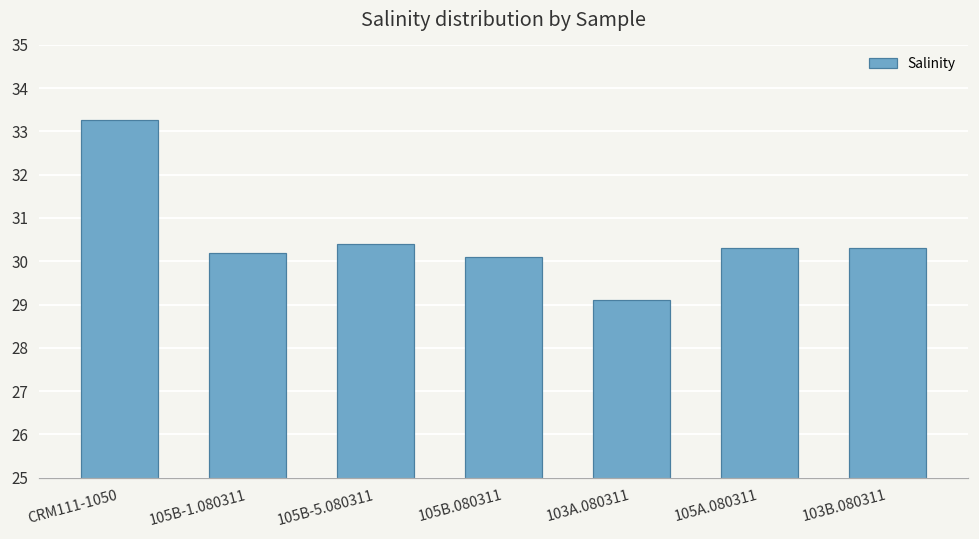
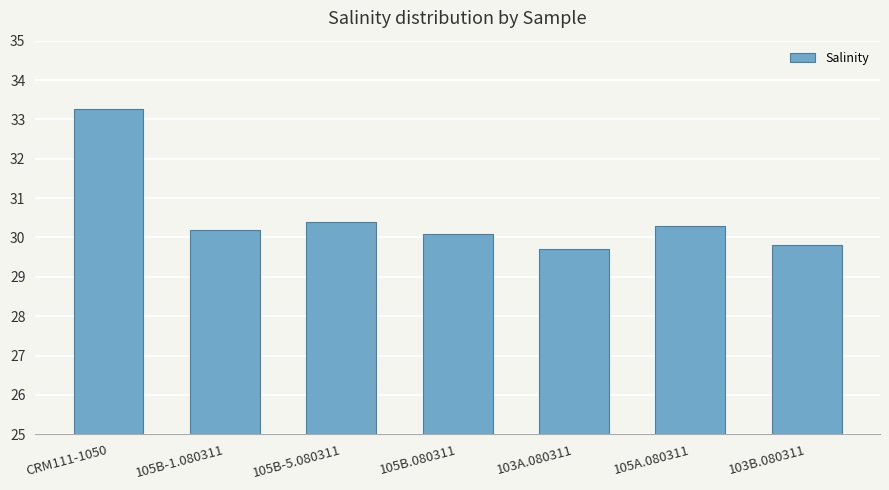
103A.080311: 29.1 -> 29.7
103B.080311: 30.3 -> 29.8
